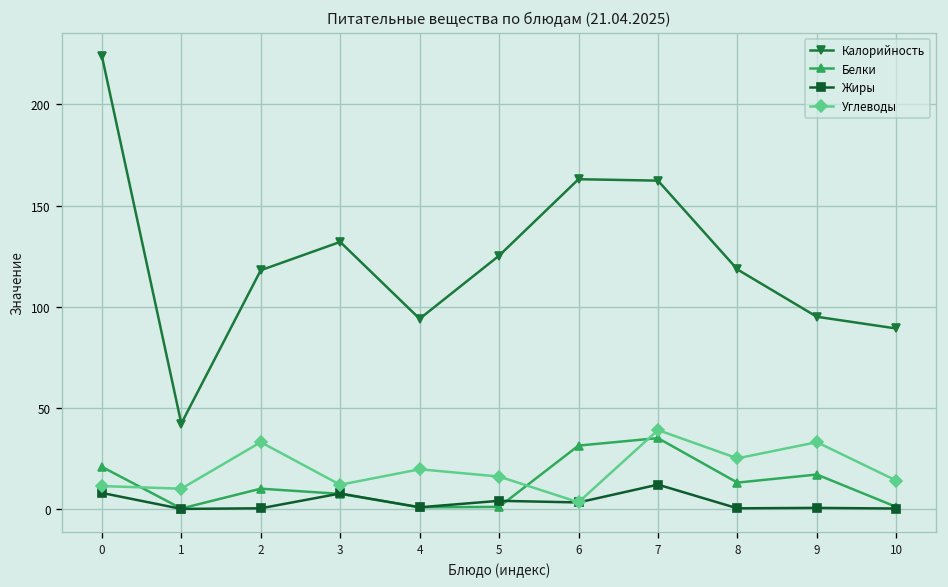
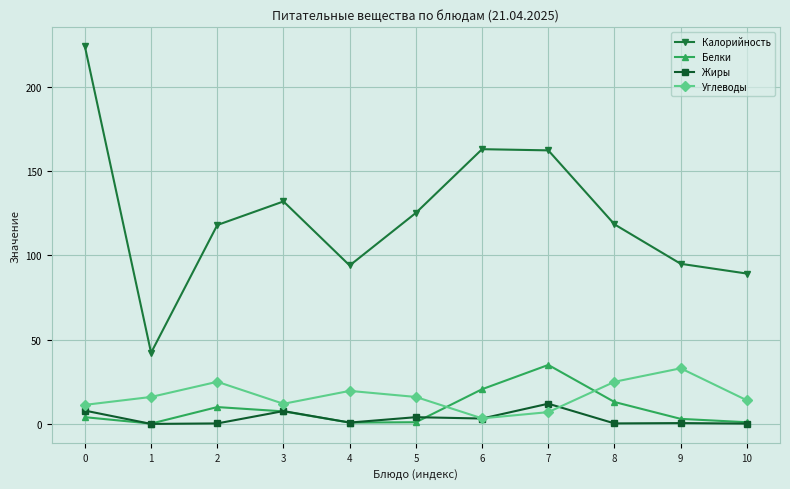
Белки, 0: 21 -> 4
Углеводы, 1: 10 -> 16
Углеводы, 2: 33 -> 25
Белки, 6: 31 -> 21
Углеводы, 7: 39 -> 7
Белки, 9: 17 -> 3
